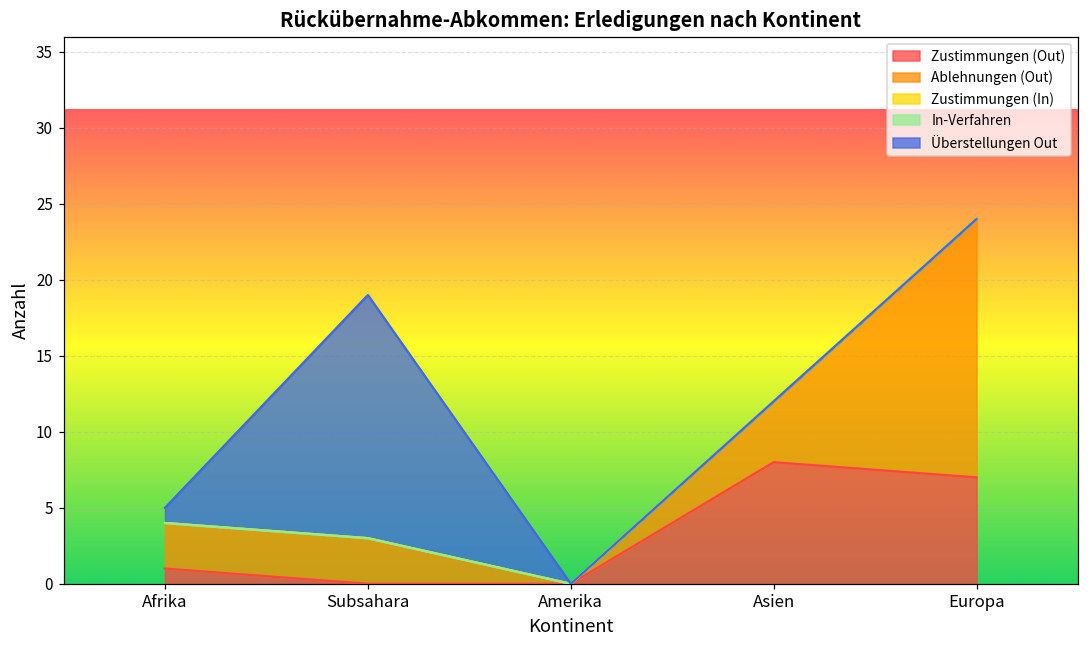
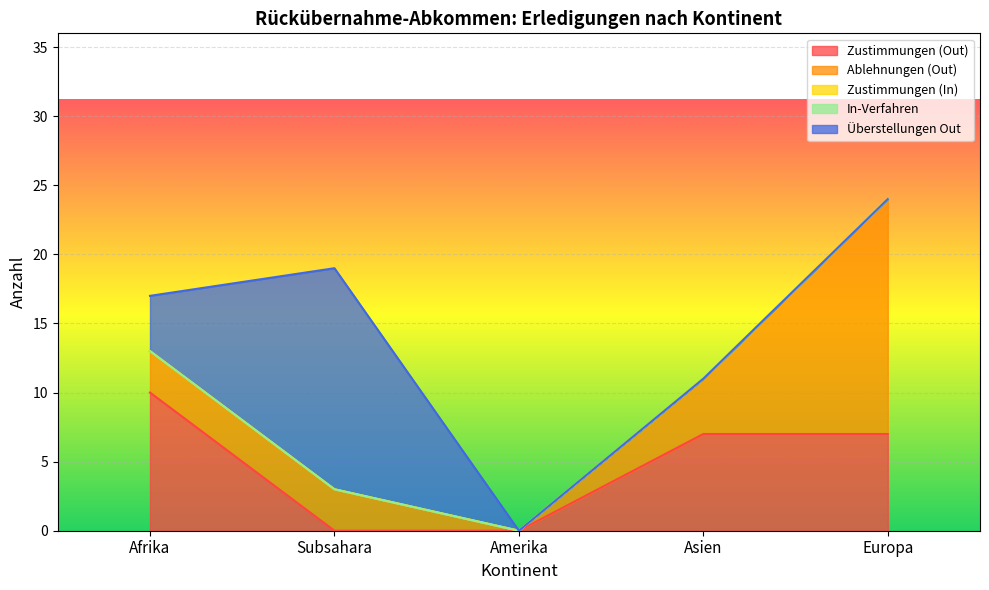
Zustimmungen (Out), Afrika: 1 -> 10
Überstellungen Out, Afrika: 1 -> 4
Zustimmungen (Out), Asien: 8 -> 7
